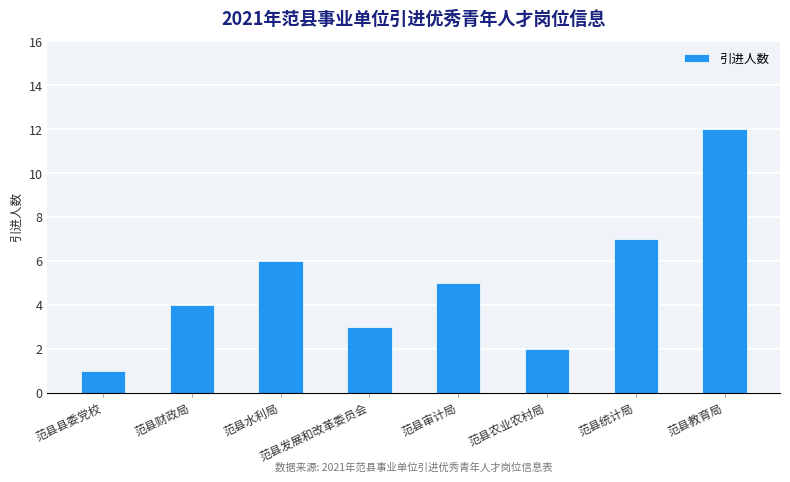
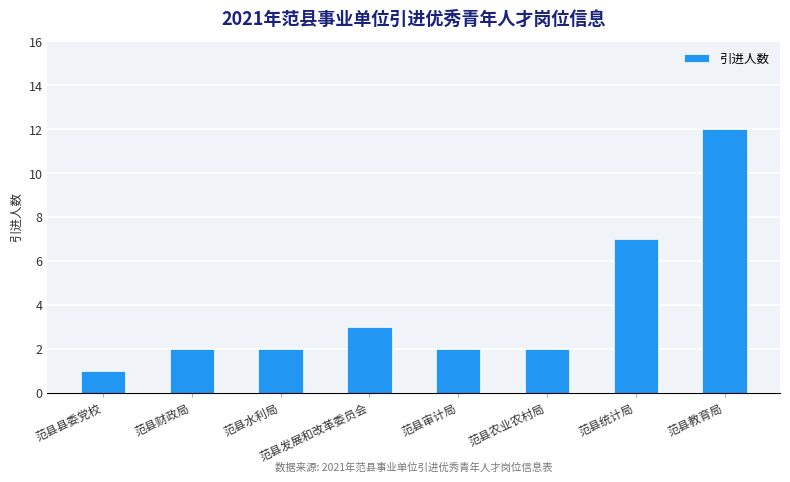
范县财政局: 4 -> 2
范县水利局: 6 -> 2
范县审计局: 5 -> 2
